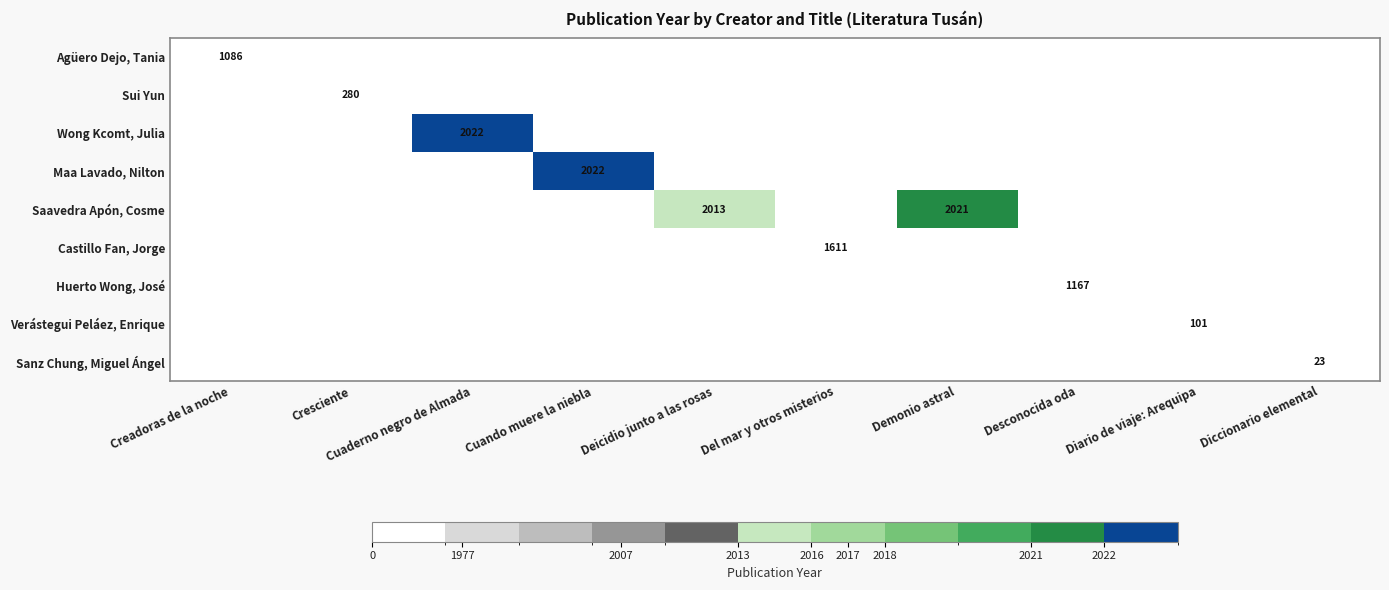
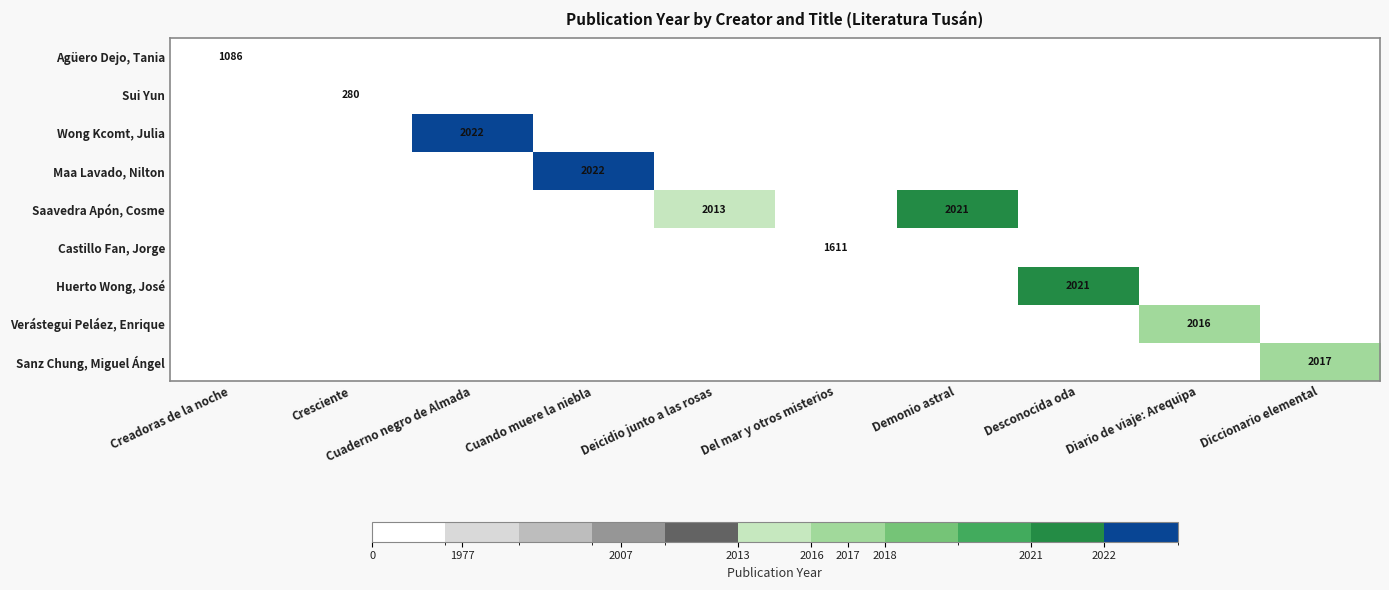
Huerto Wong, José, Desconocida oda: 1167 -> 2021
Verástegui Peláez, Enrique, Diario de viaje: Arequipa: 101 -> 2016
Sanz Chung, Miguel Ángel, Diccionario elemental: 23 -> 2017
